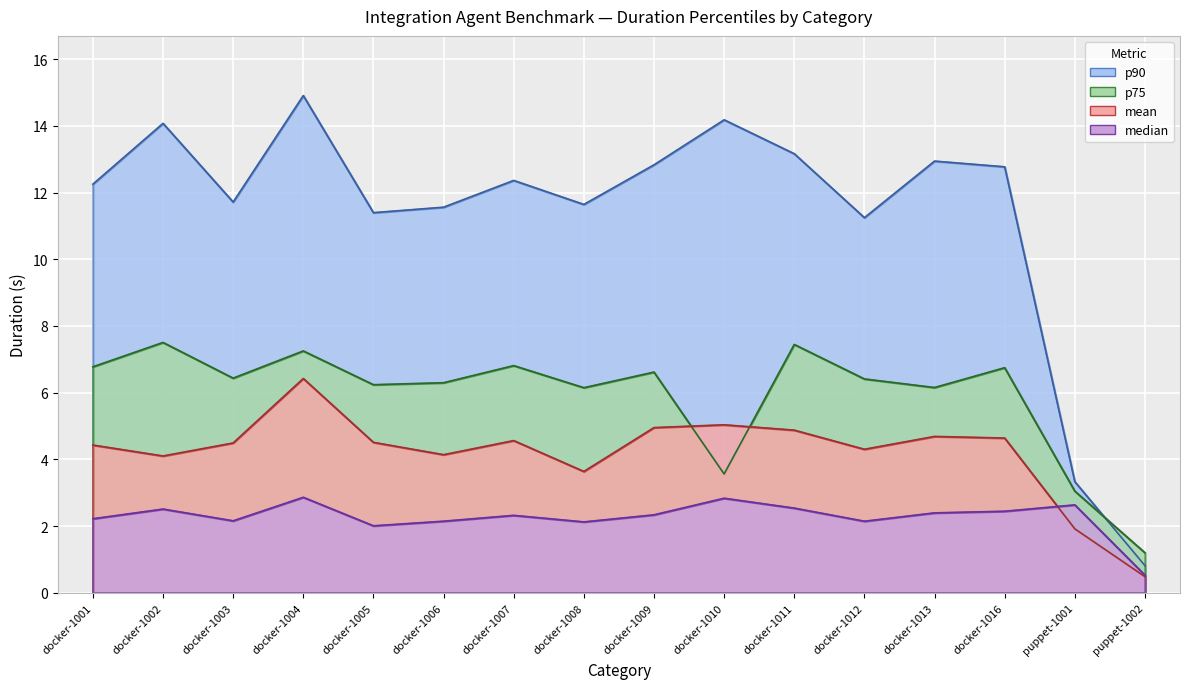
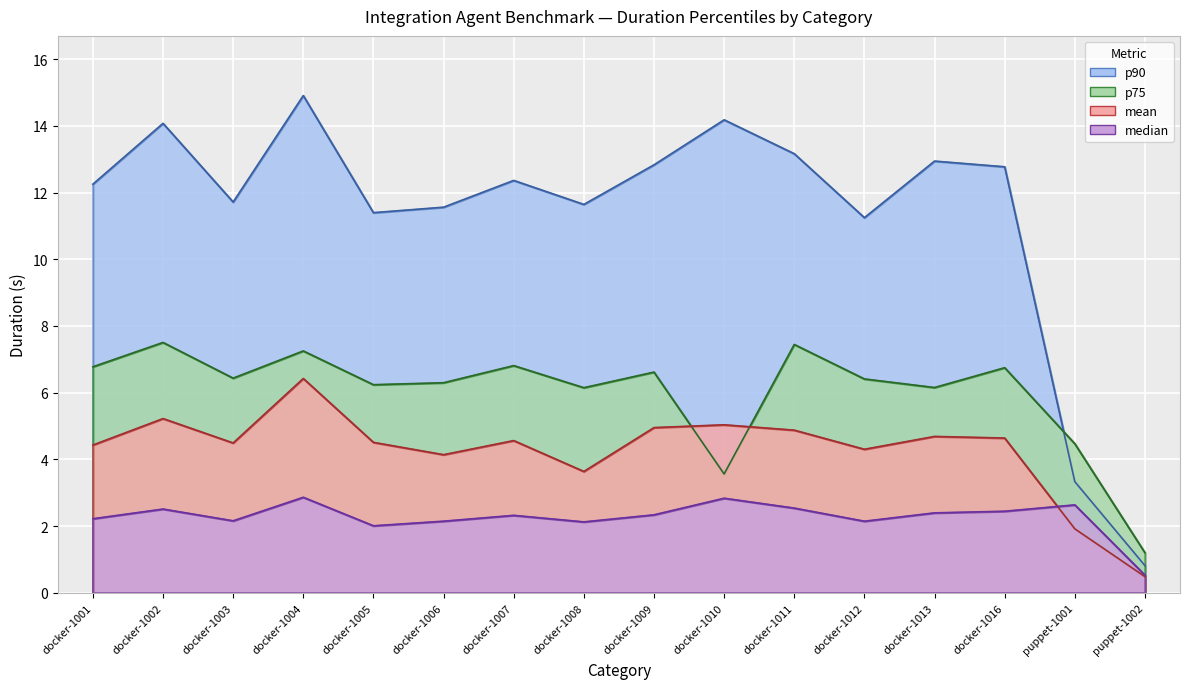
mean, docker-1002: 4.1 -> 5.2
p75, puppet-1001: 3.0 -> 4.5
